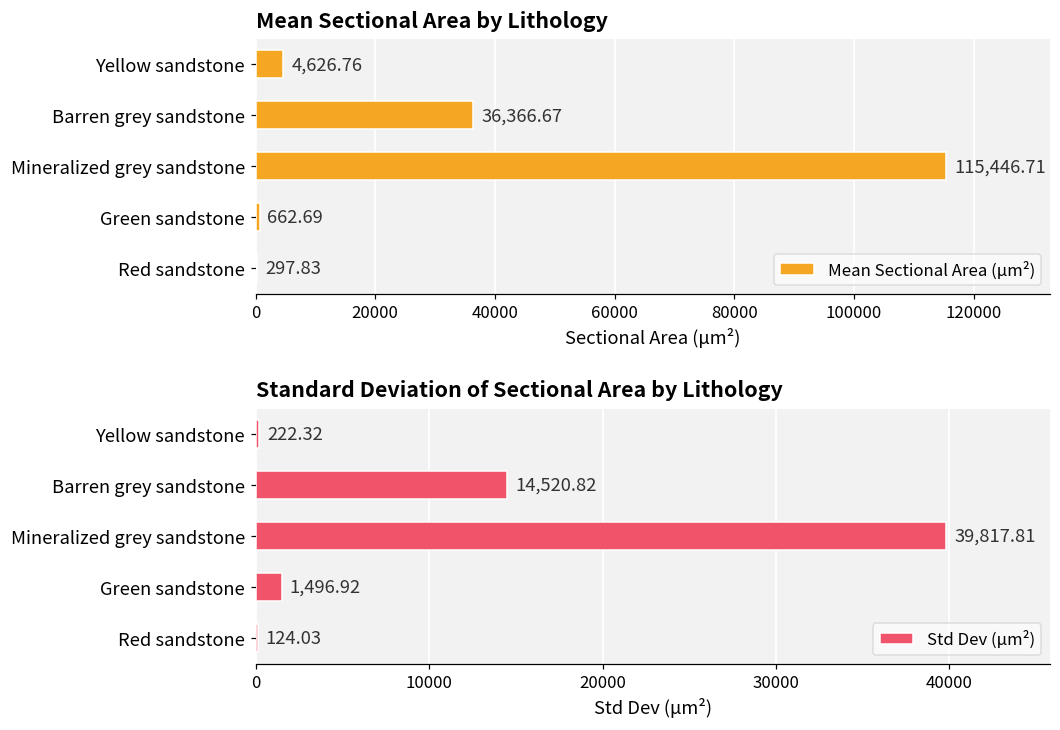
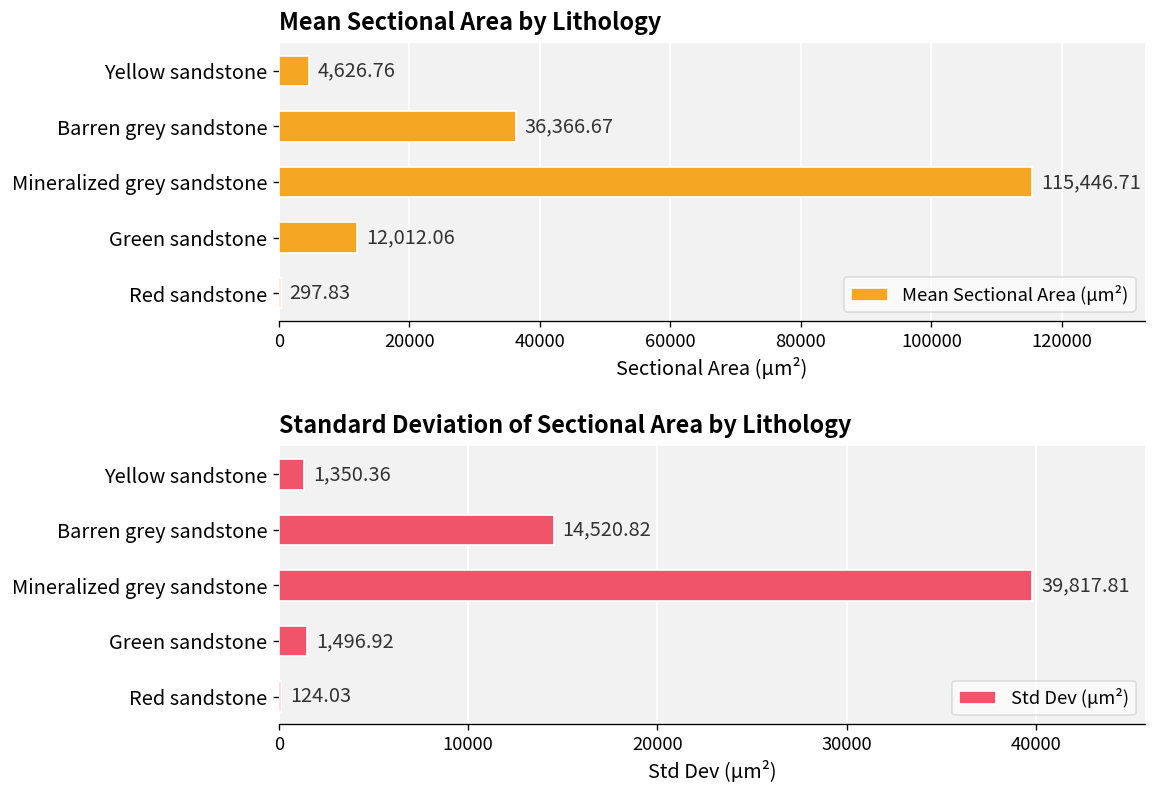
Mean Sectional Area by Lithology, Green sandstone: 662.69 -> 12,012.06
Standard Deviation of Sectional Area by Lithology, Yellow sandstone: 222.32 -> 1,350.36
